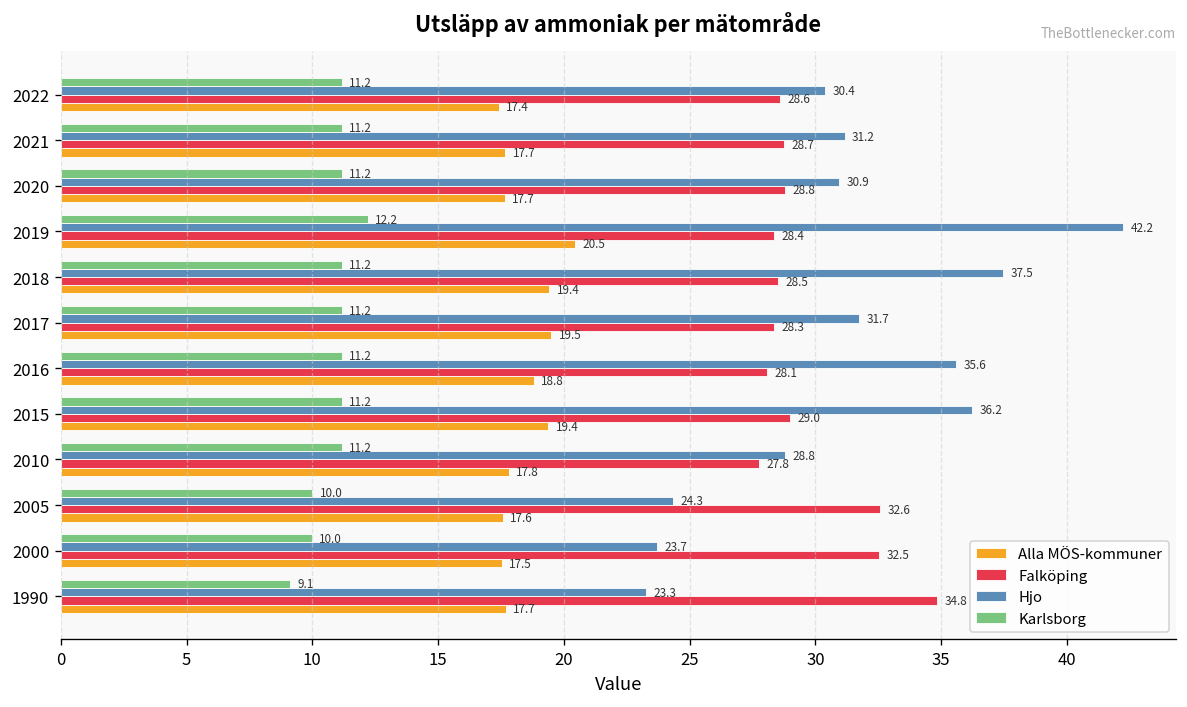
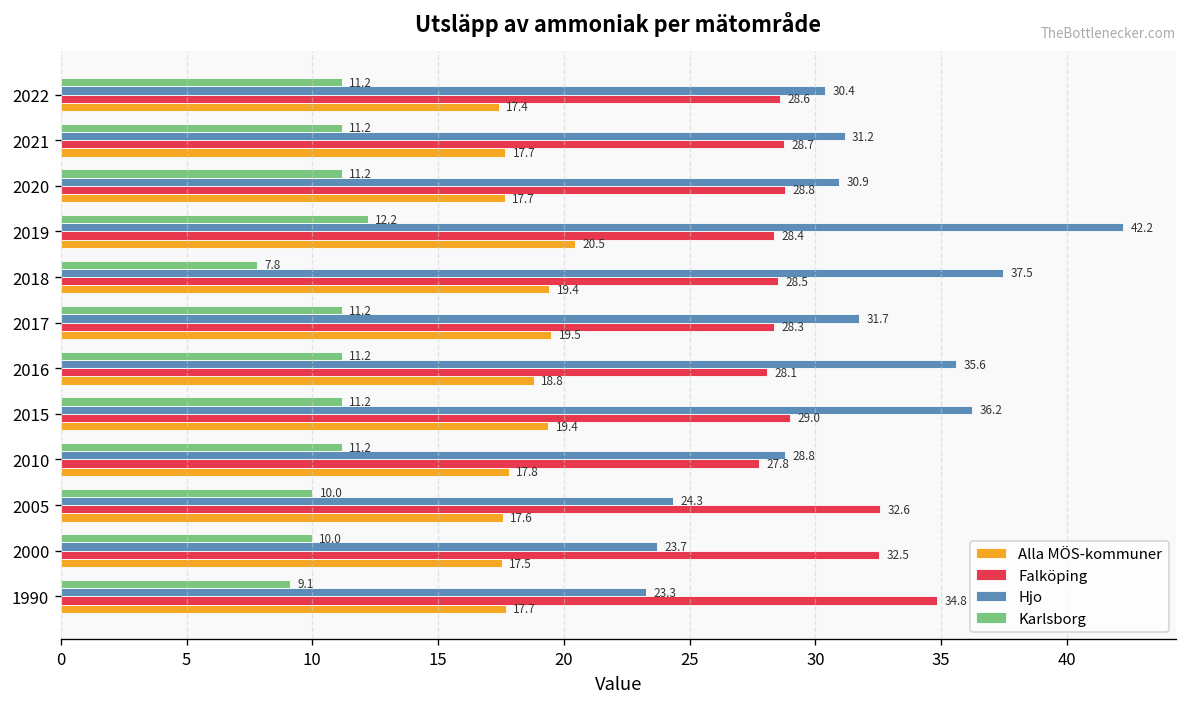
Karlsborg, 2018: 11.2 -> 7.8
